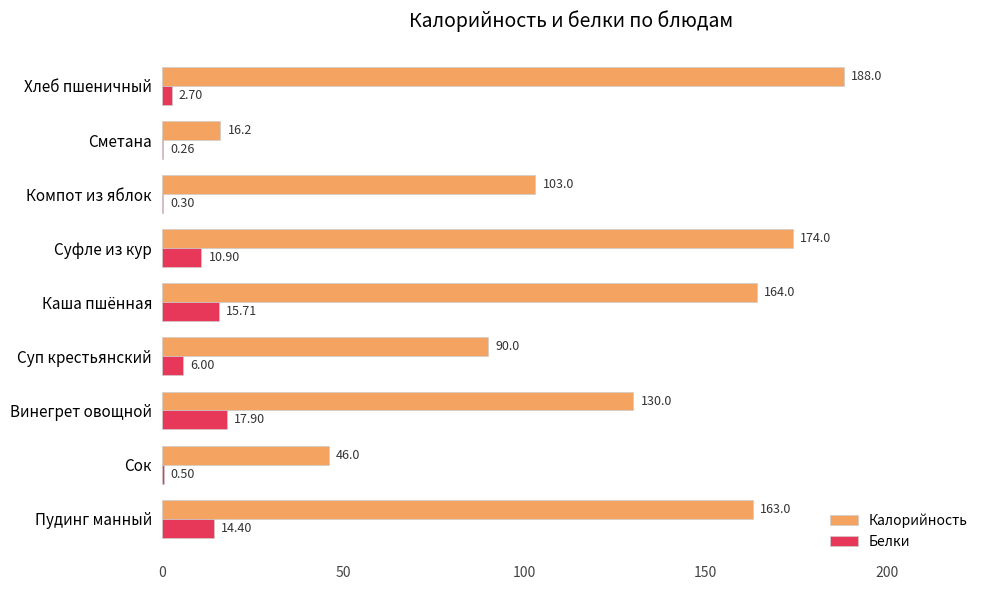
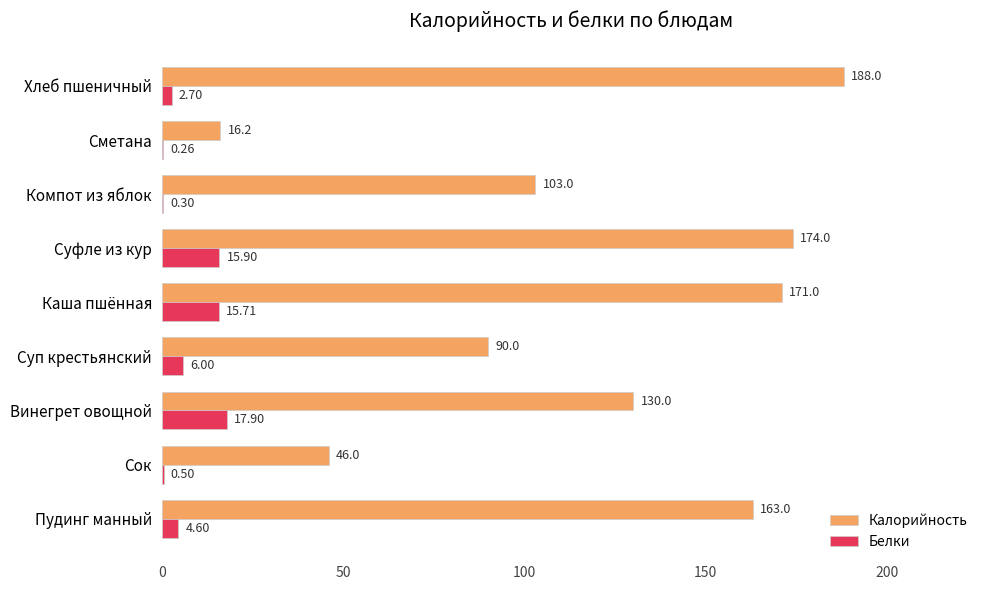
Белки, Суфле из кур: 10.90 -> 15.90
Калорийность, Каша пшённая: 164.0 -> 171.0
Белки, Пудинг манный: 14.40 -> 4.60
